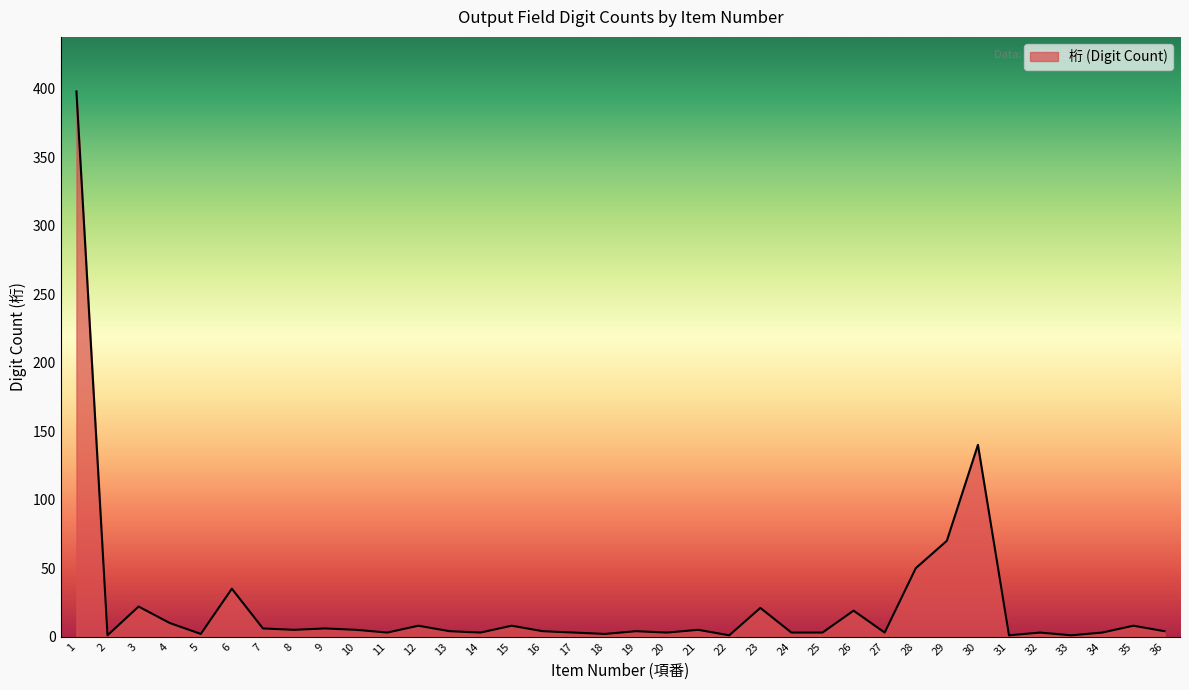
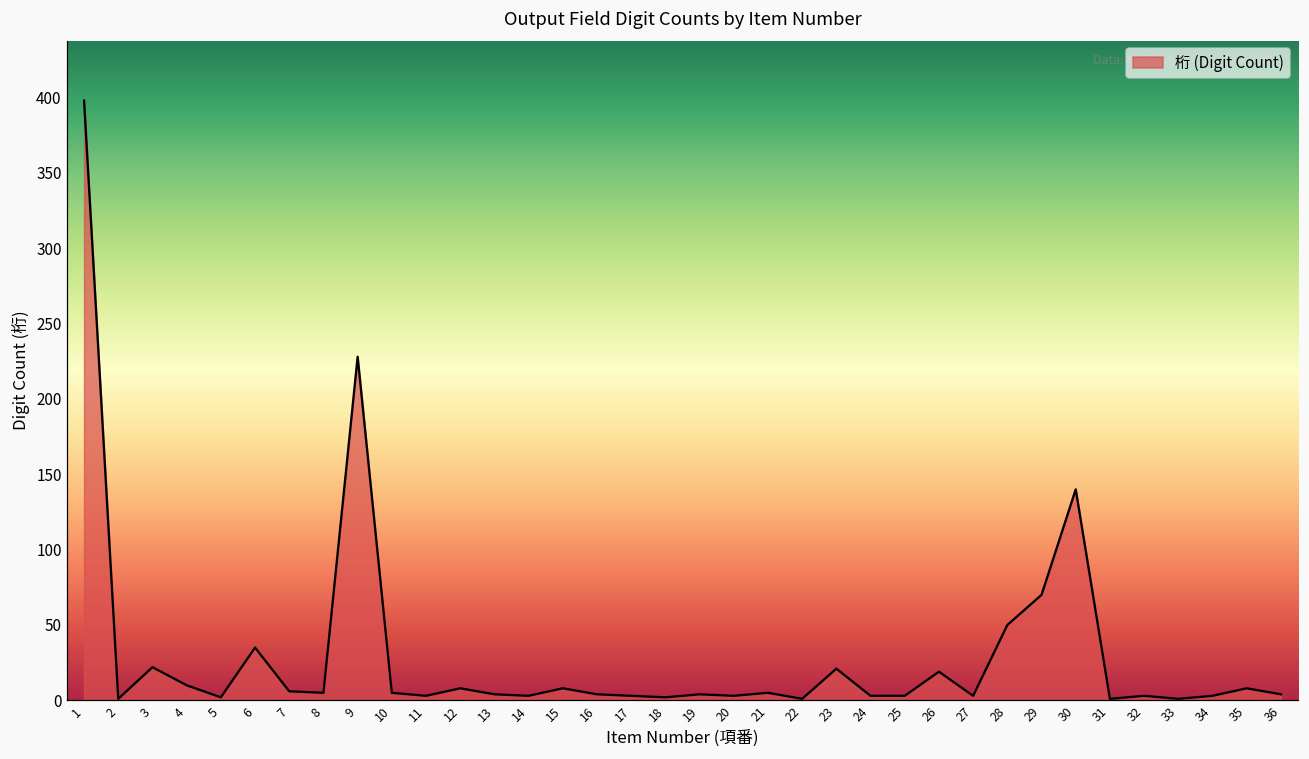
9: 6 -> 228
